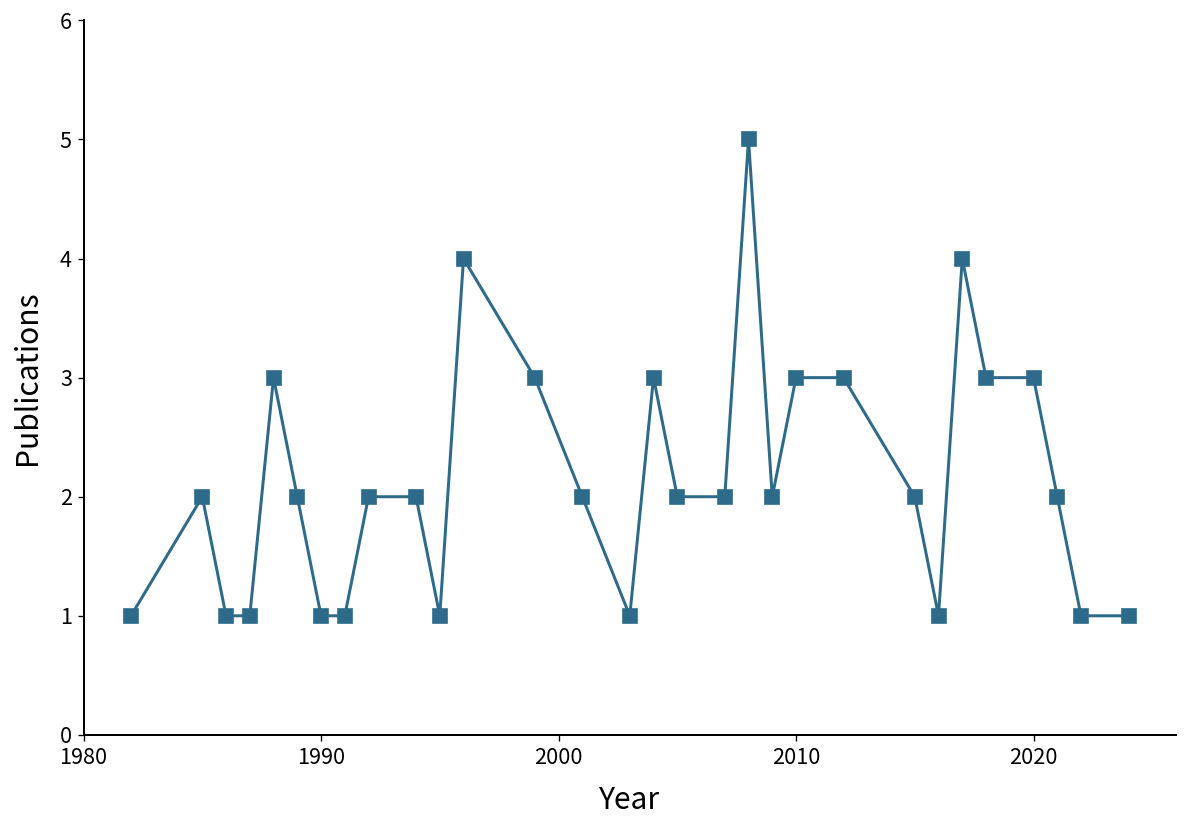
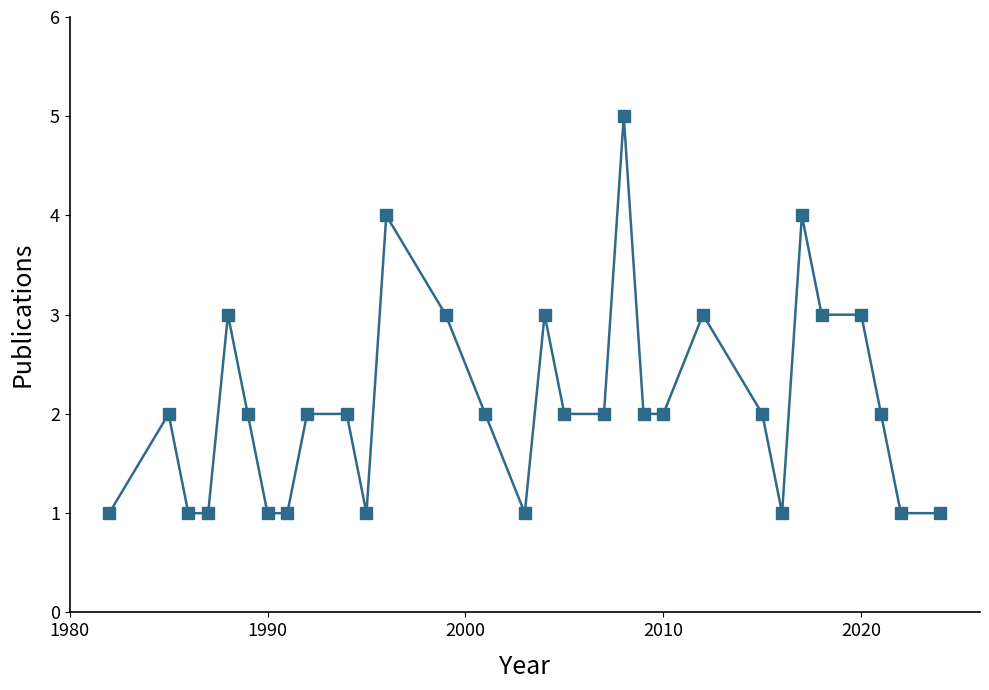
2010: 3 -> 2
